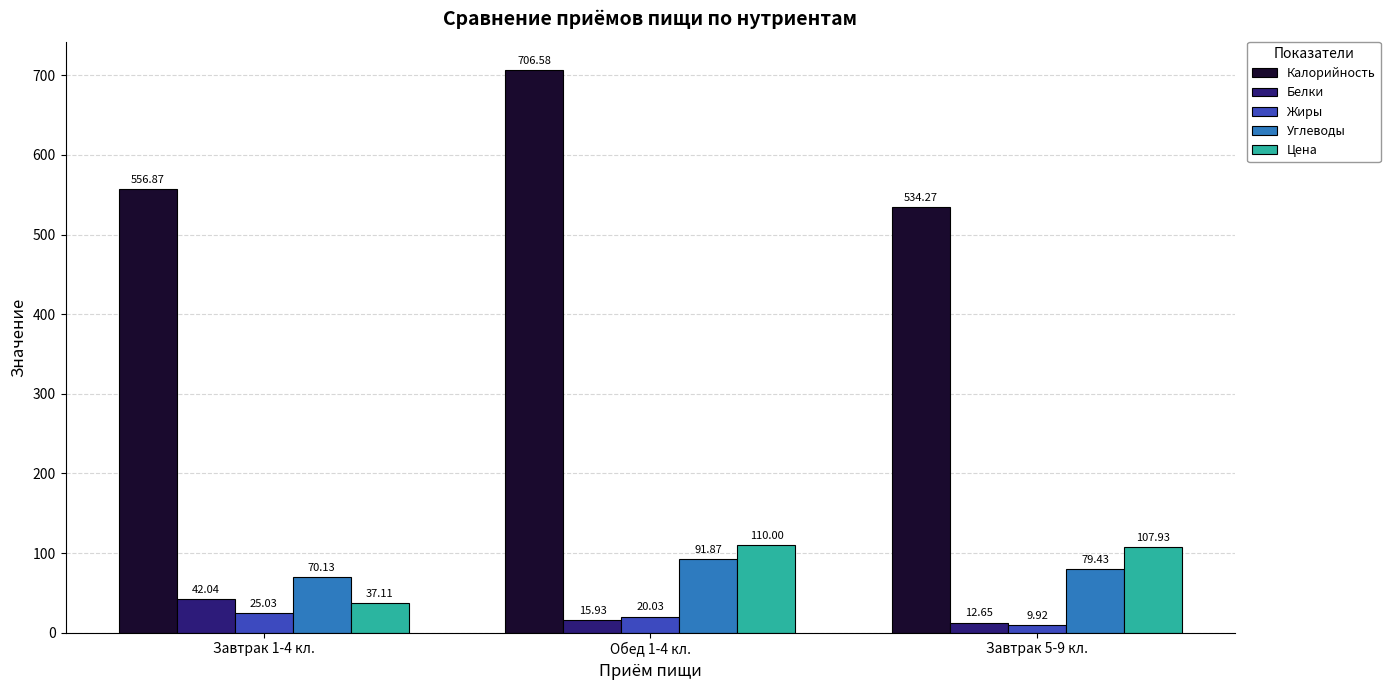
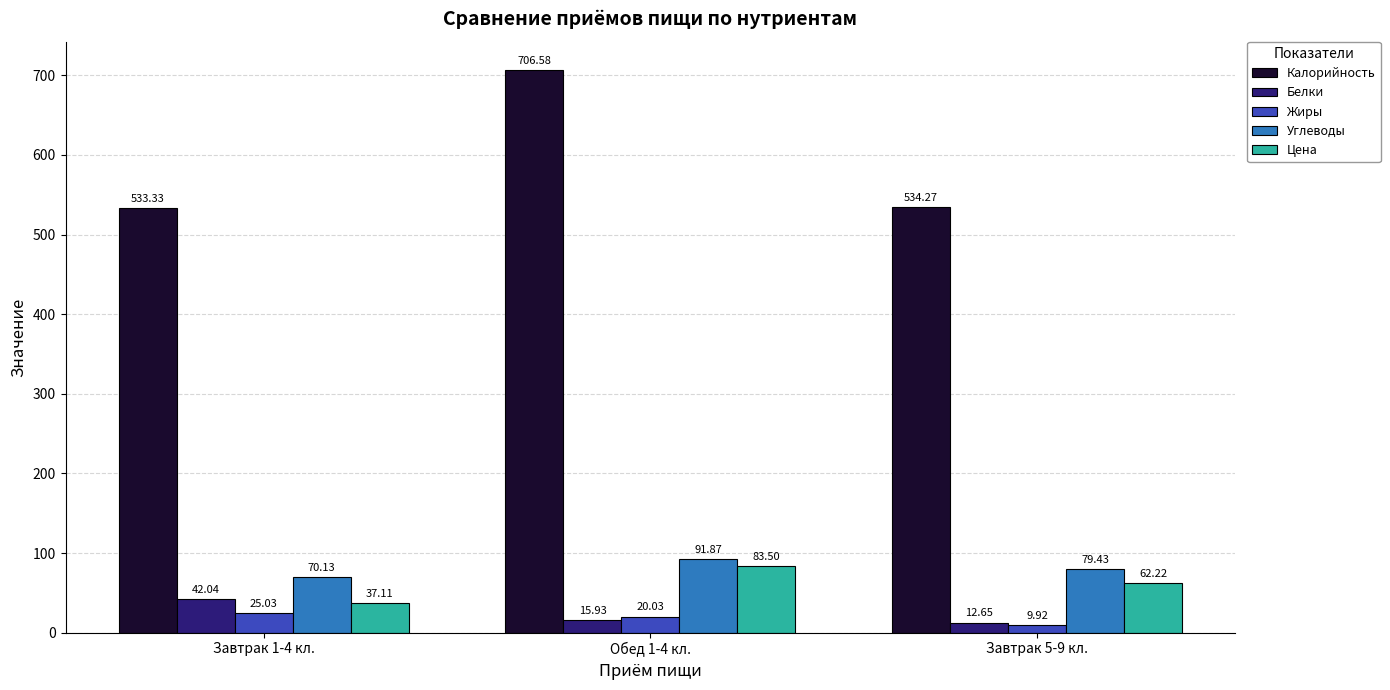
Калорийность, Завтрак 1-4 кл.: 556.87 -> 533.33
Цена, Обед 1-4 кл.: 110.00 -> 83.50
Цена, Завтрак 5-9 кл.: 107.93 -> 62.22
